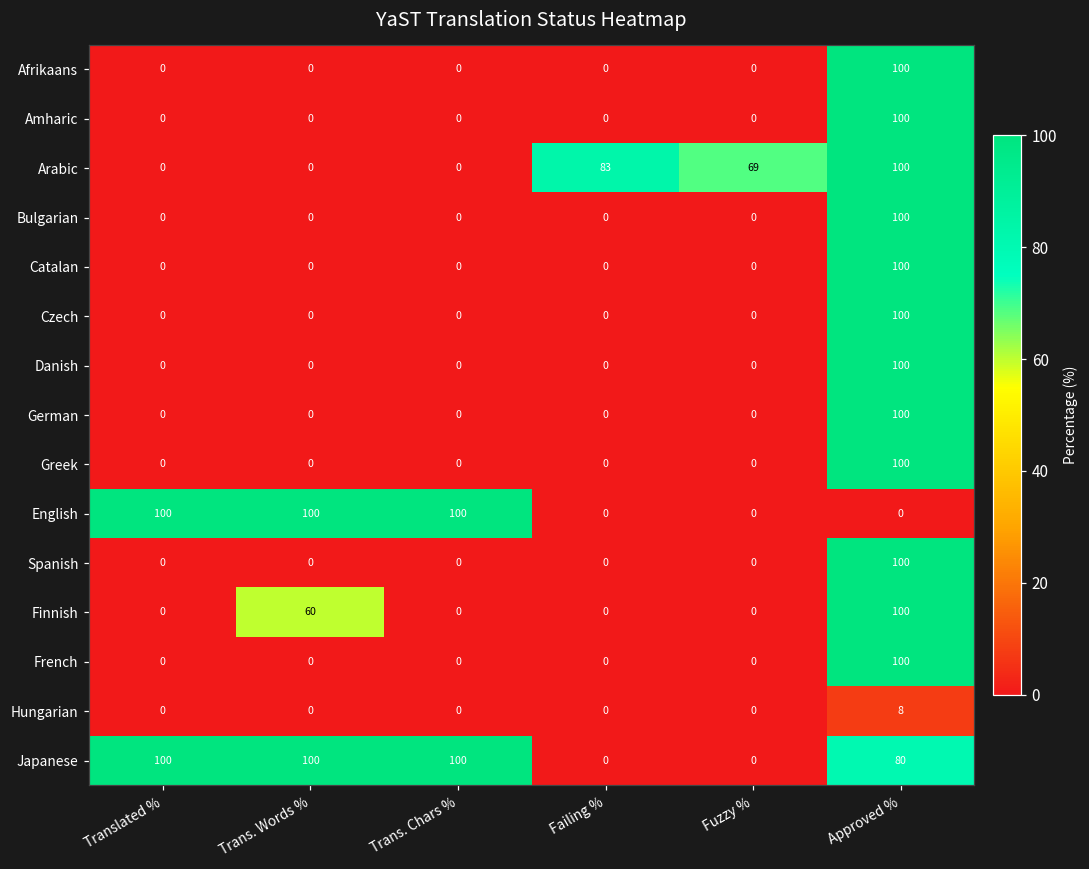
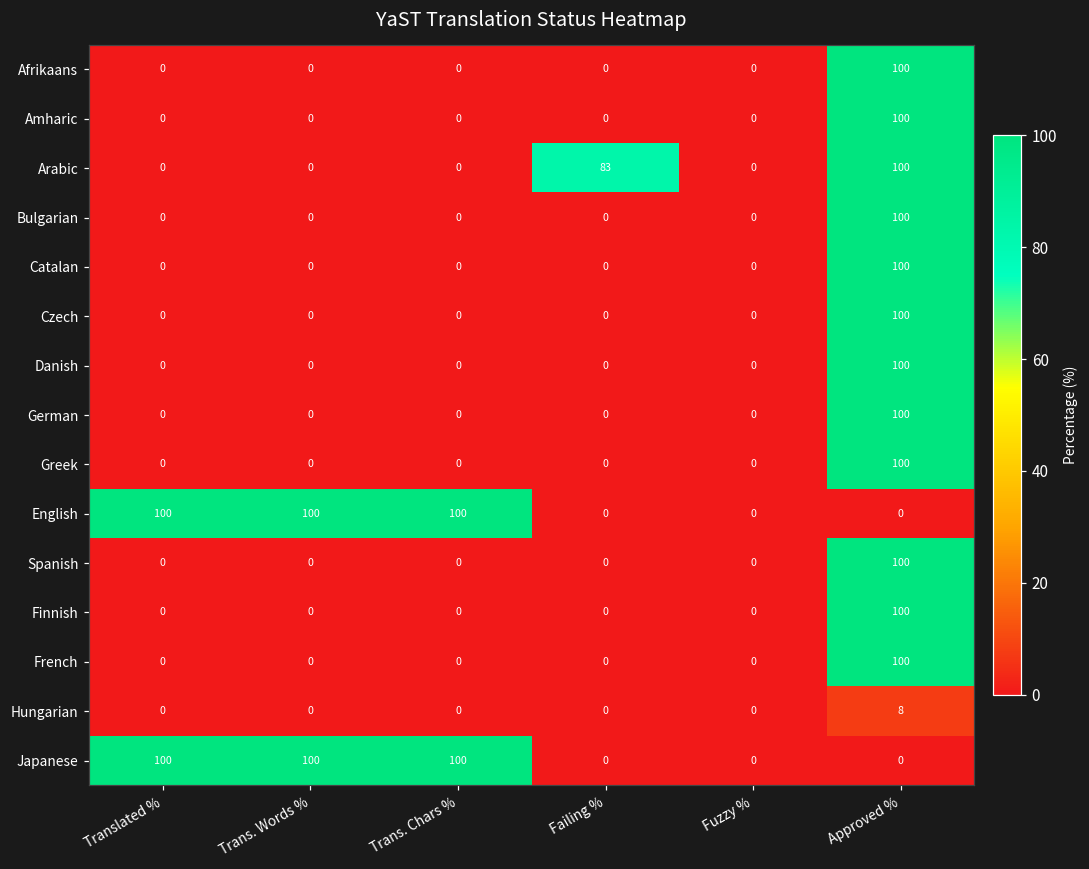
Arabic, Fuzzy %: 69 -> 0
Finnish, Trans. Words %: 60 -> 0
Japanese, Approved %: 80 -> 0
